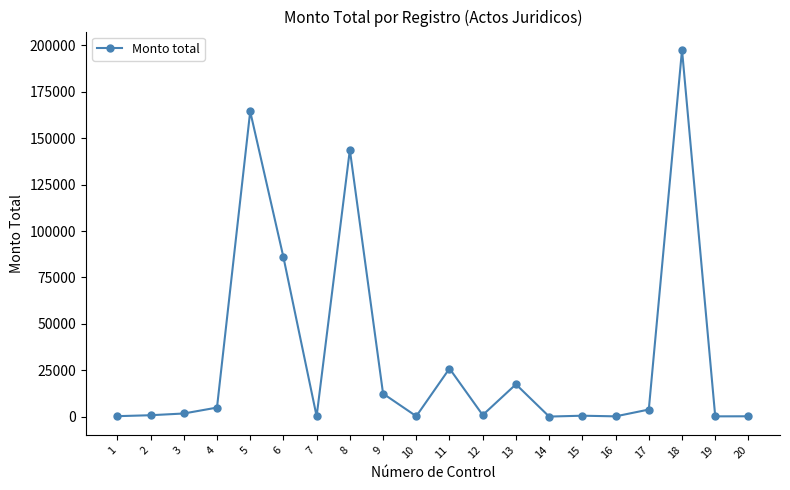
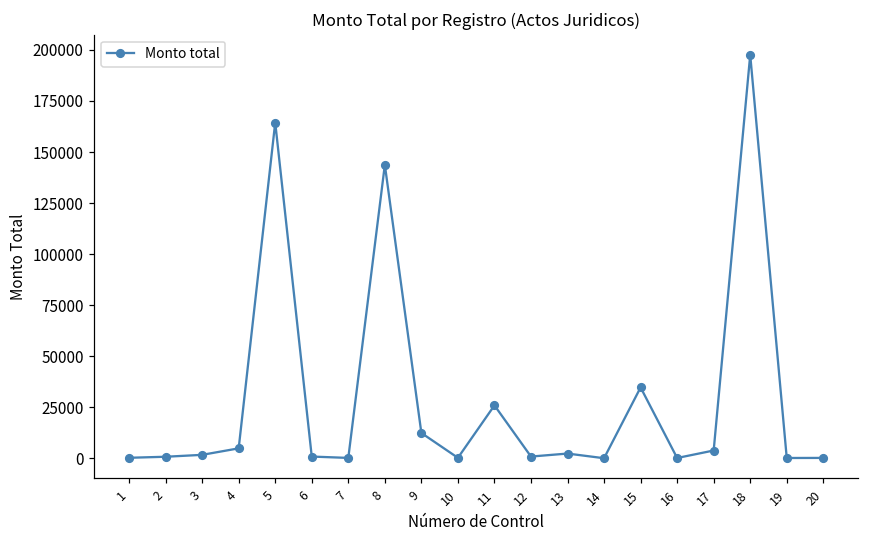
6: 86000 -> 1000
13: 17000 -> 2000
15: 1000 -> 35000
